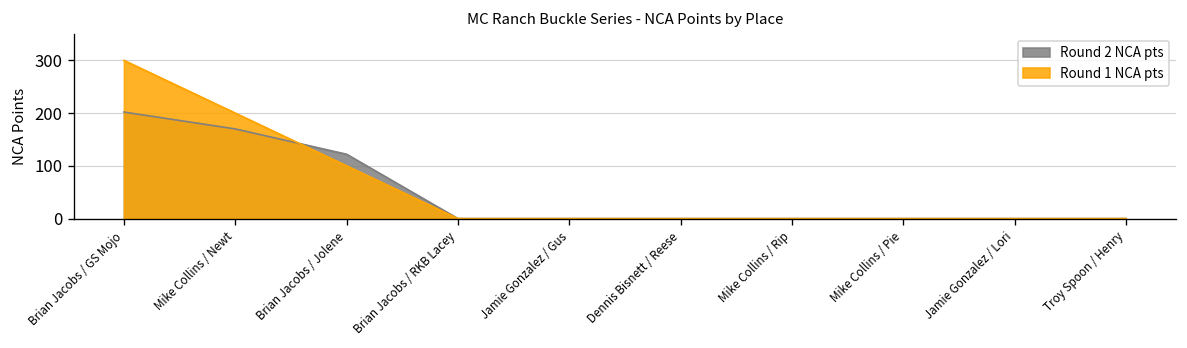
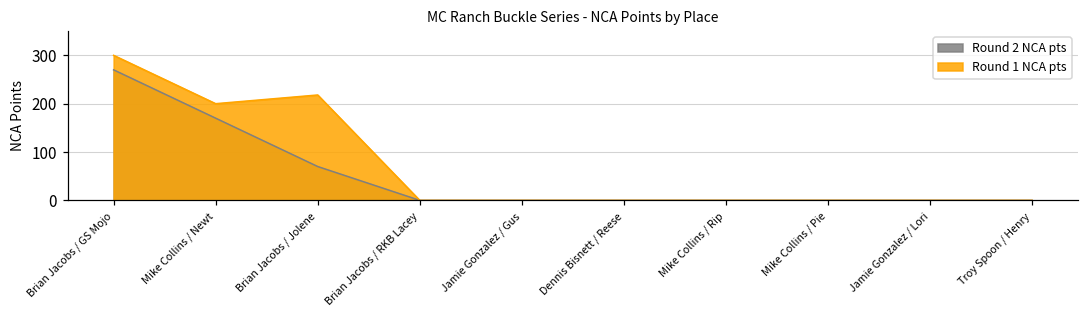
Round 2 NCA pts, Brian Jacobs / GS Mojo: 200 -> 270
Round 2 NCA pts, Brian Jacobs / Jolene: 120 -> 70
Round 1 NCA pts, Brian Jacobs / Jolene: 100 -> 220
